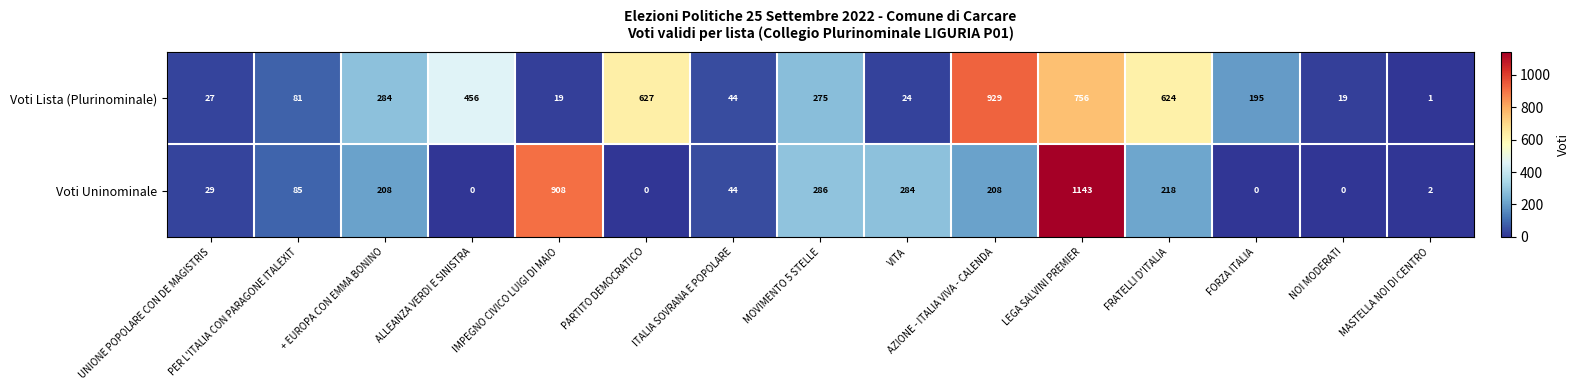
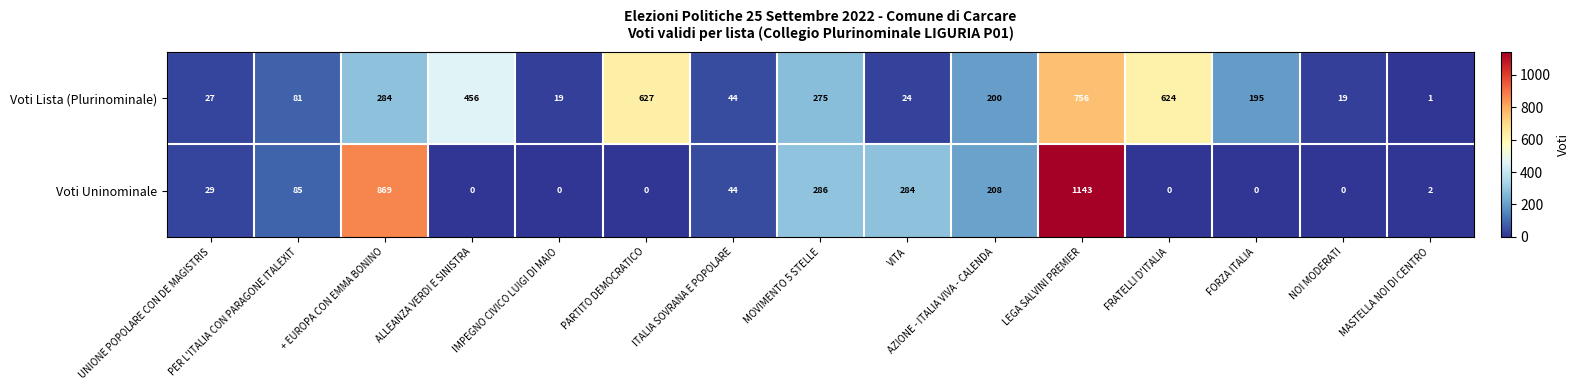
Voti Lista (Plurinominale), AZIONE - ITALIA VIVA - CALENDA: 929 -> 200
Voti Uninominale, + EUROPA CON EMMA BONINO: 208 -> 869
Voti Uninominale, IMPEGNO CIVICO LUIGI DI MAIO: 908 -> 0
Voti Uninominale, FRATELLI D'ITALIA: 218 -> 0
